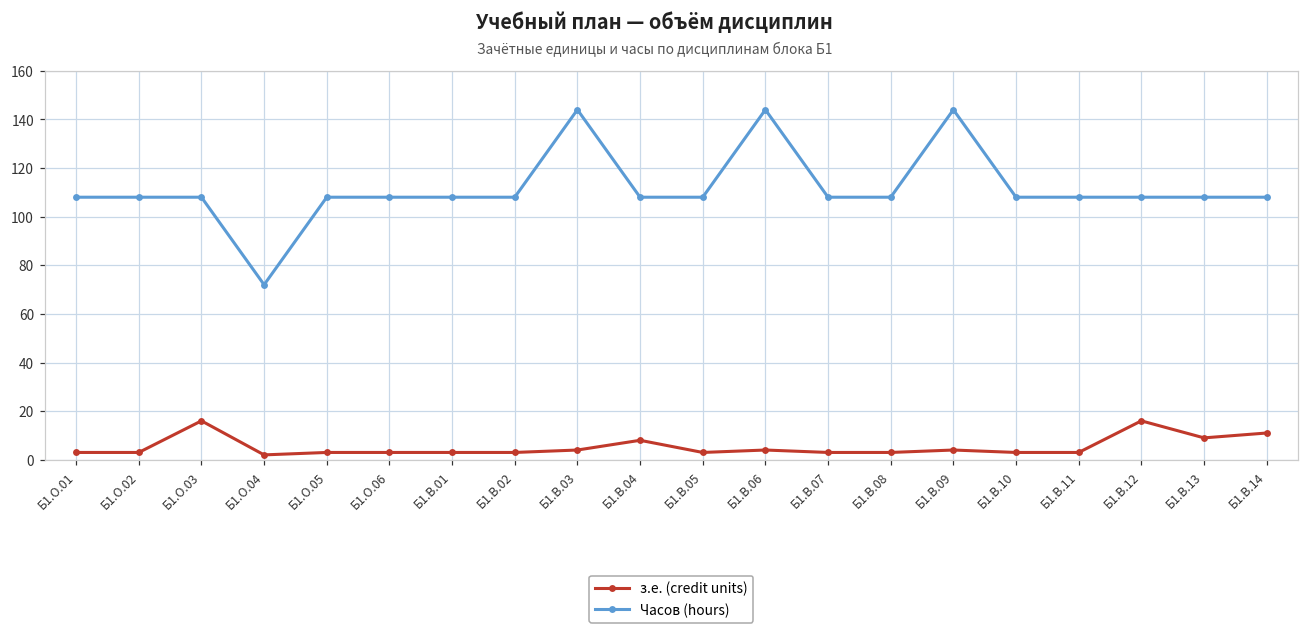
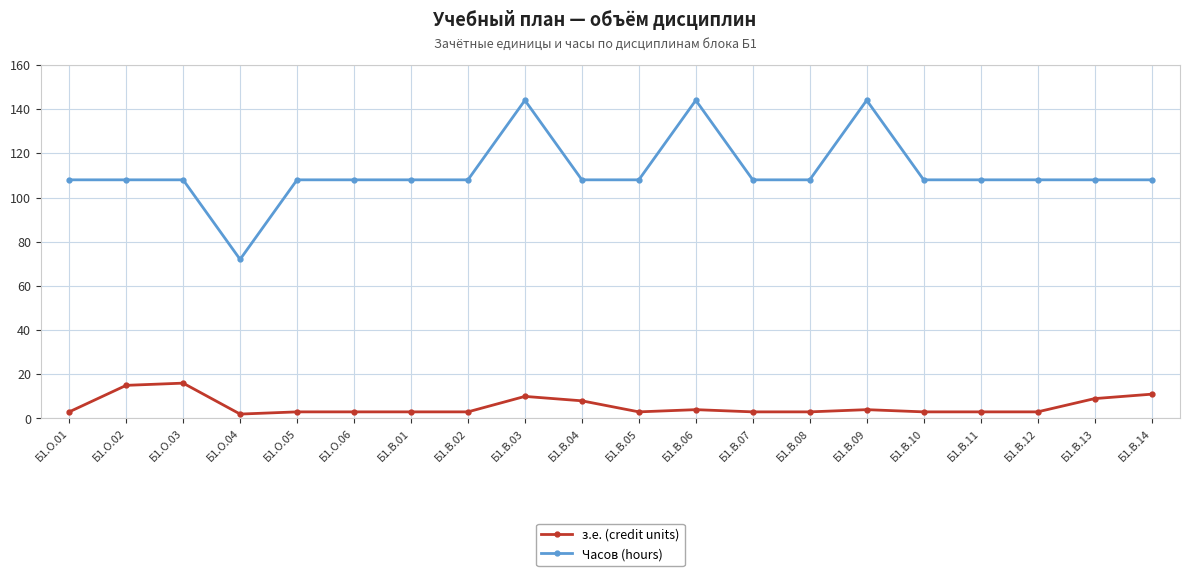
з.е. (credit units), Б1.О.02: 3 -> 15
з.е. (credit units), Б1.В.03: 4 -> 10
з.е. (credit units), Б1.В.12: 16 -> 3
